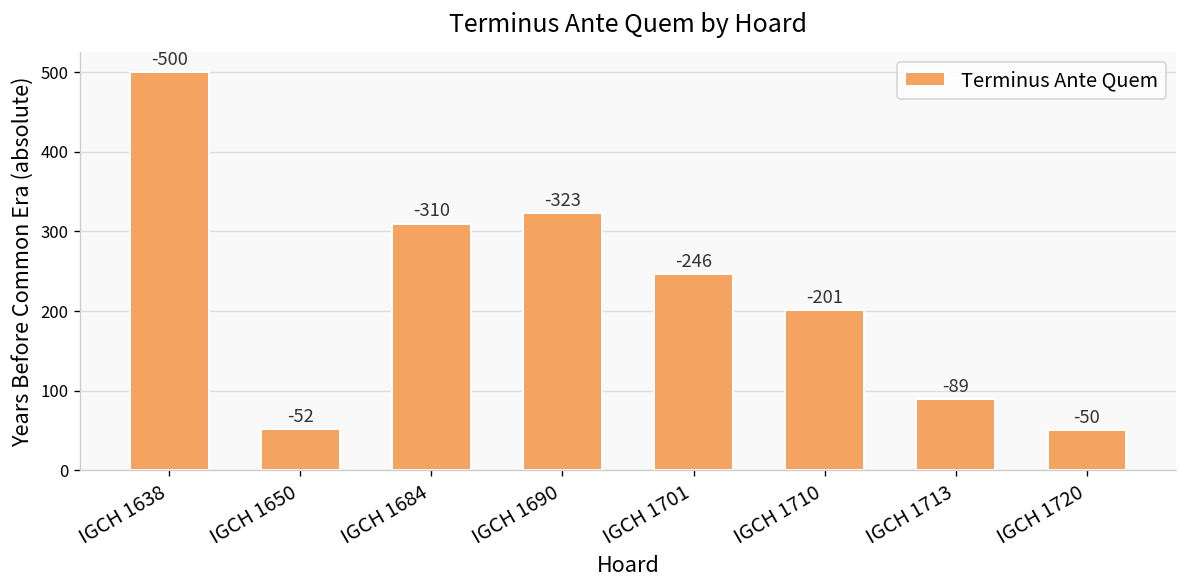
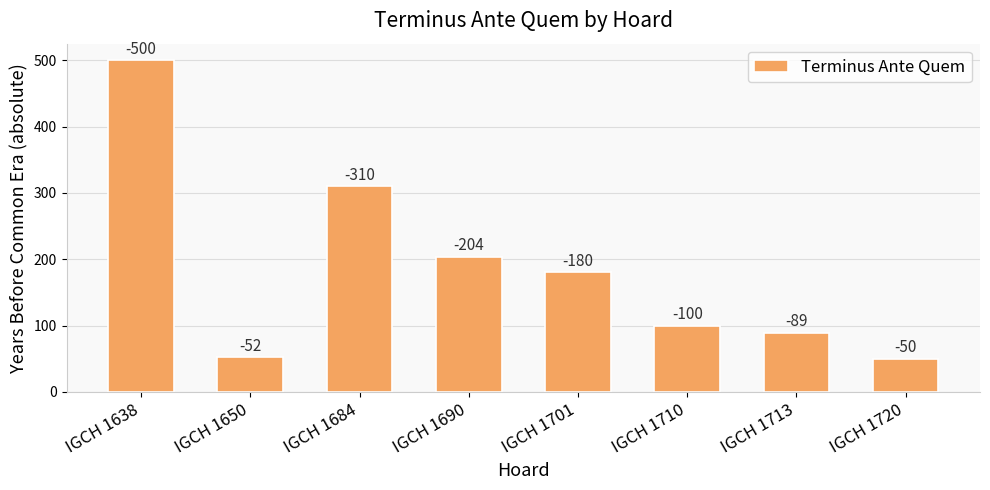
IGCH 1690: -323 -> -204
IGCH 1701: -246 -> -180
IGCH 1710: -201 -> -100
